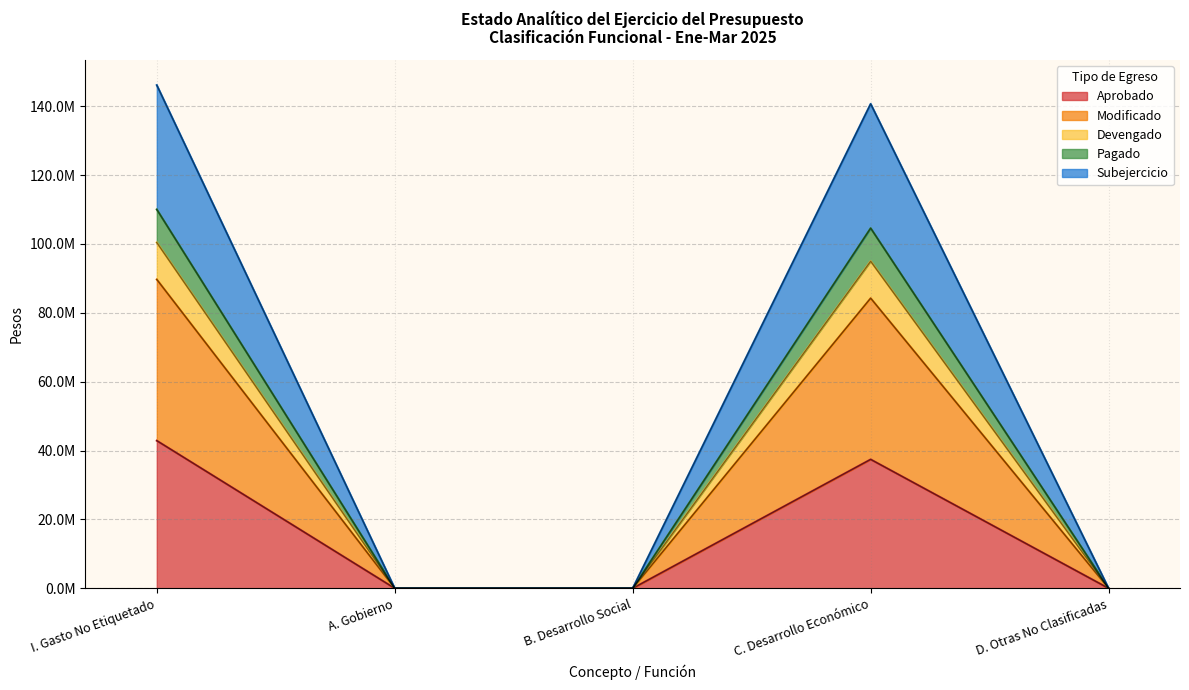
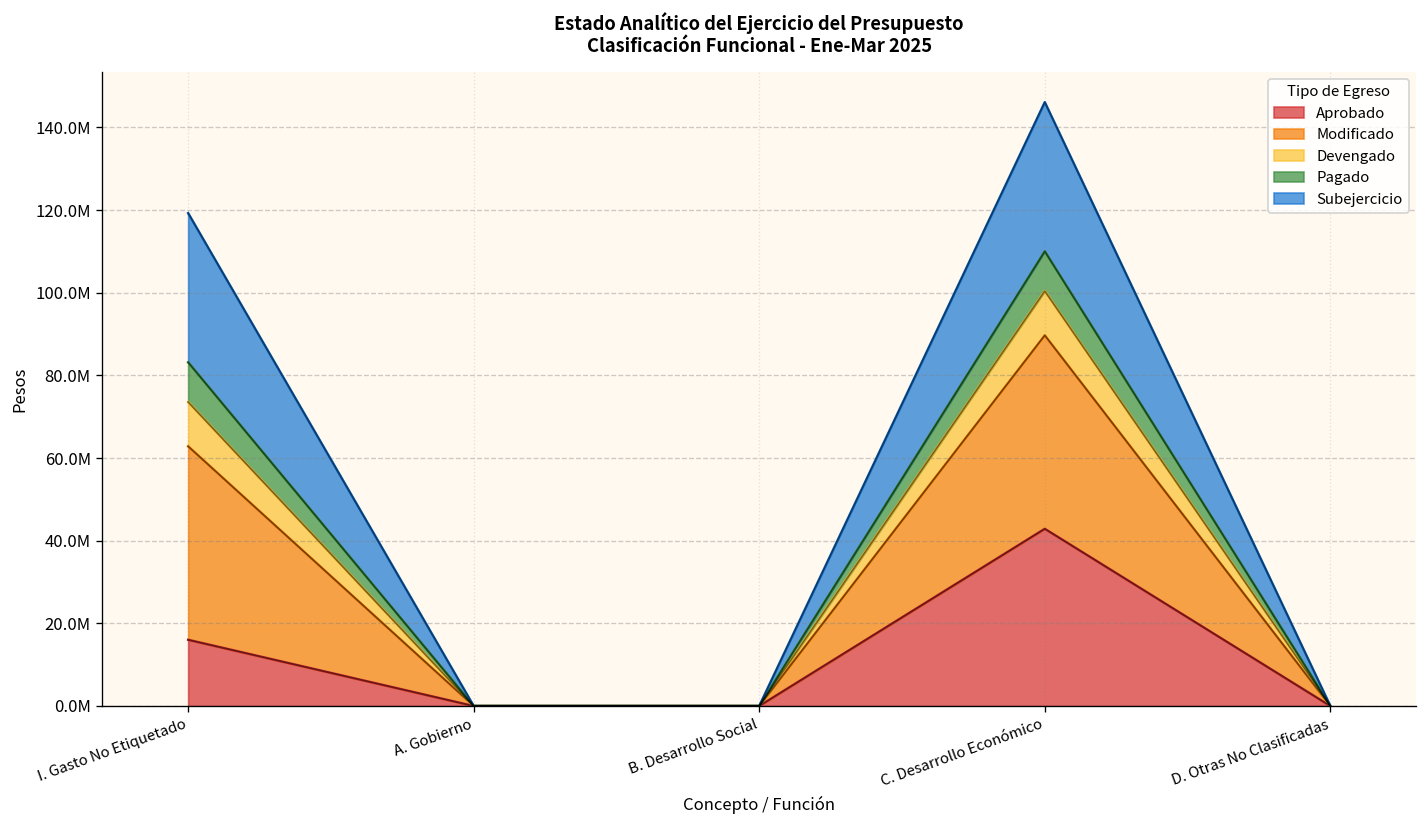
Aprobado, I. Gasto No Etiquetado: 43000000 -> 16000000
Aprobado, C. Desarrollo Económico: 37000000 -> 43000000
